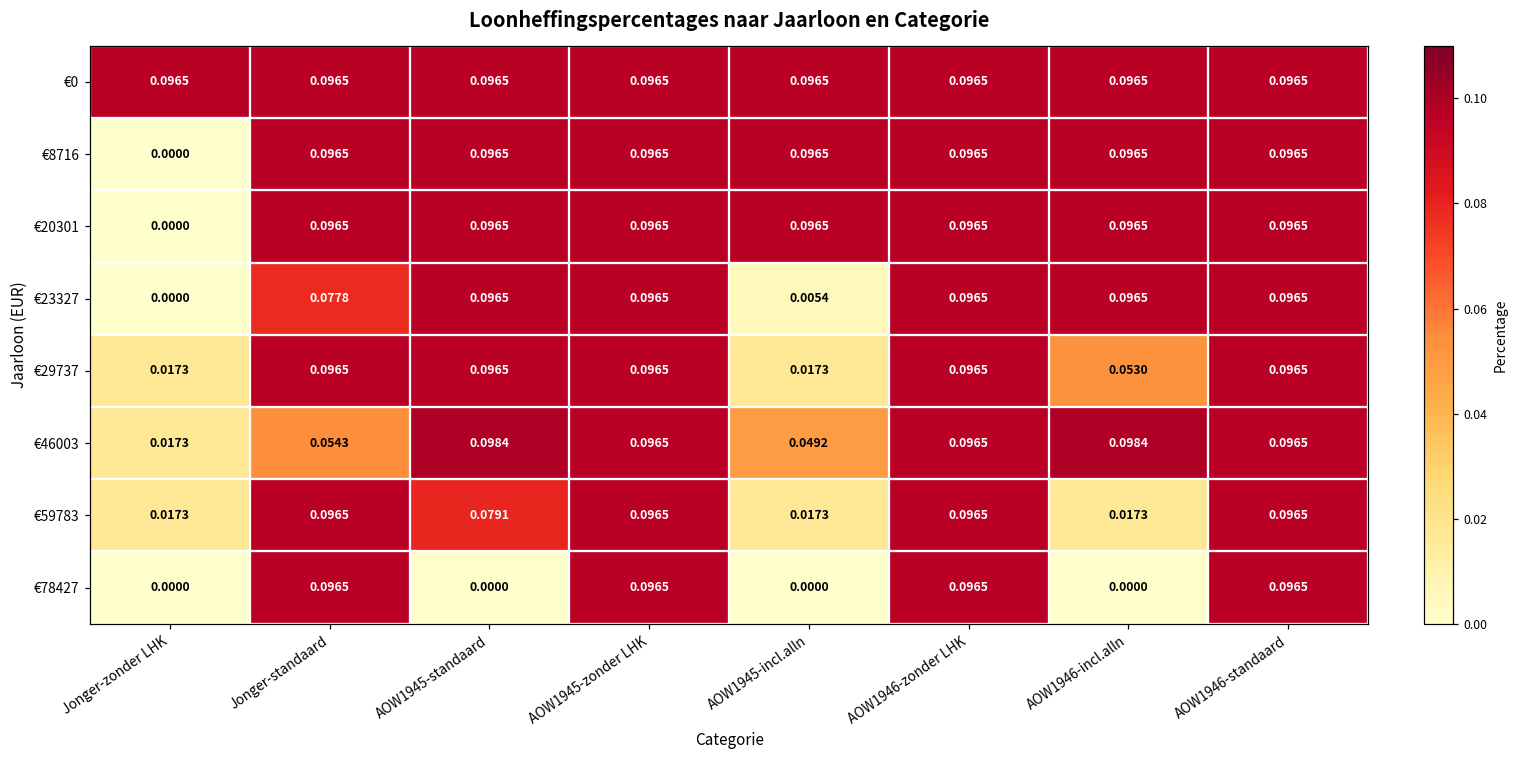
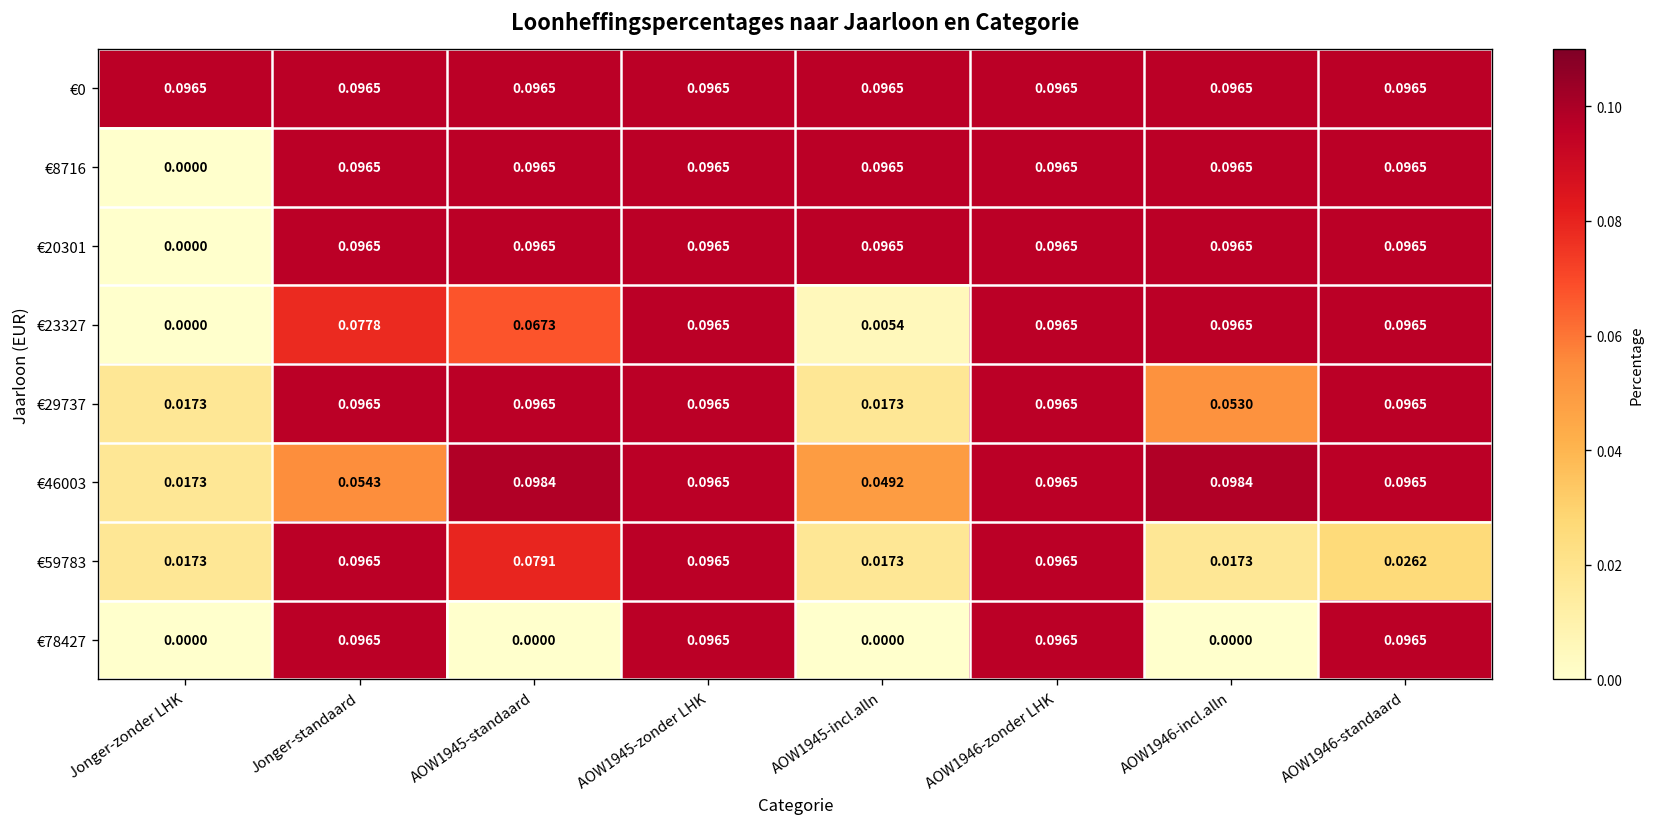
€23327, AOW1945-standaard: 0.0965 -> 0.0673
€59783, AOW1946-standaard: 0.0965 -> 0.0262
